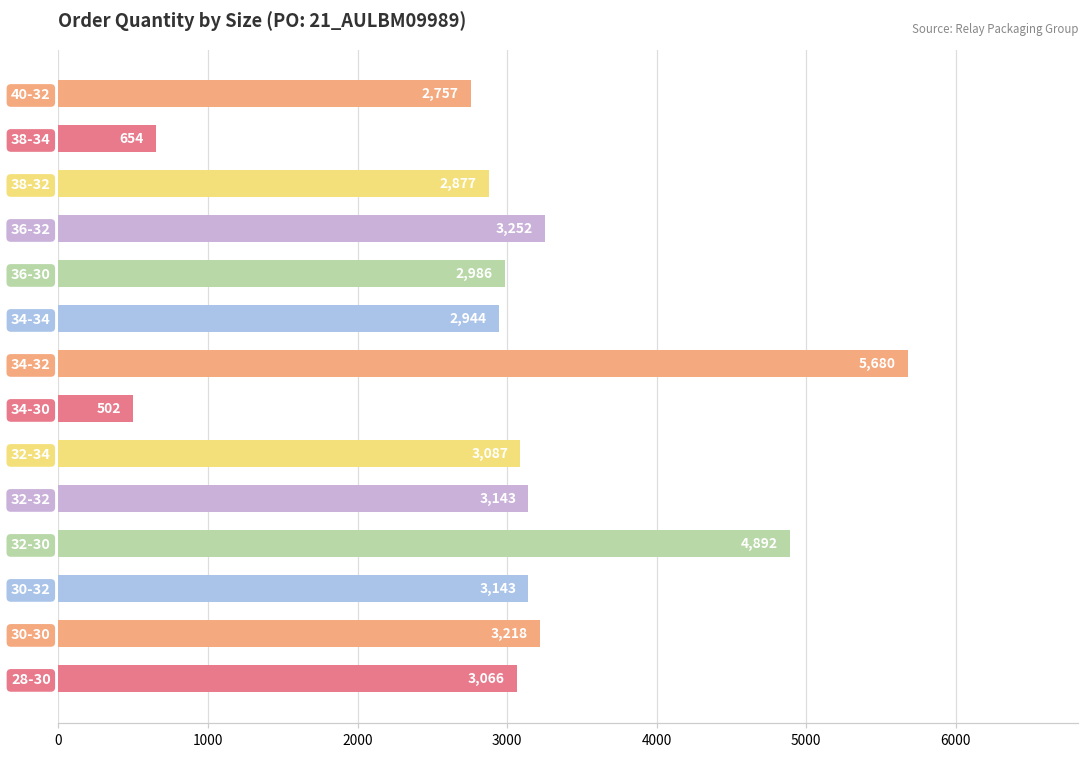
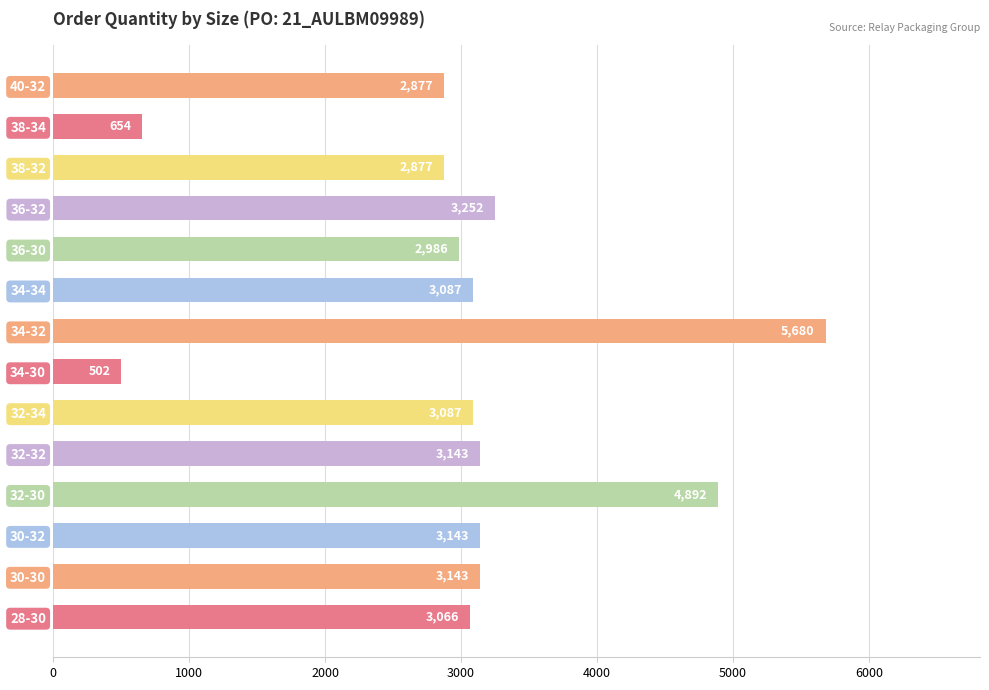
40-32: 2,757 -> 2,877
34-34: 2,944 -> 3,087
30-30: 3,218 -> 3,143
